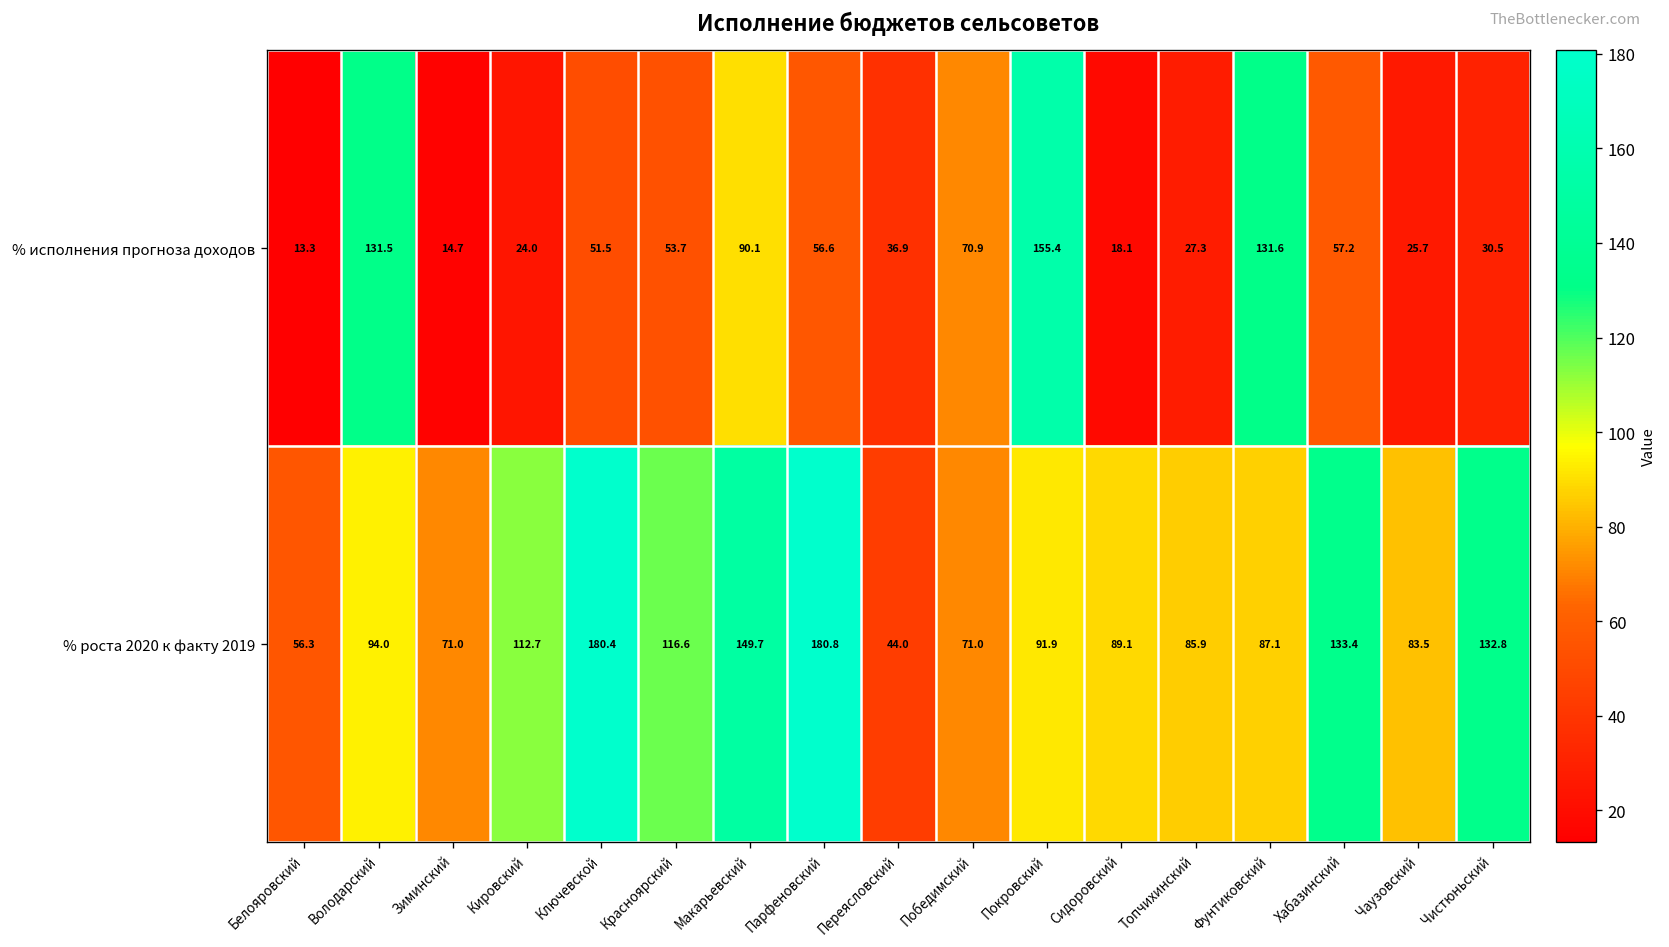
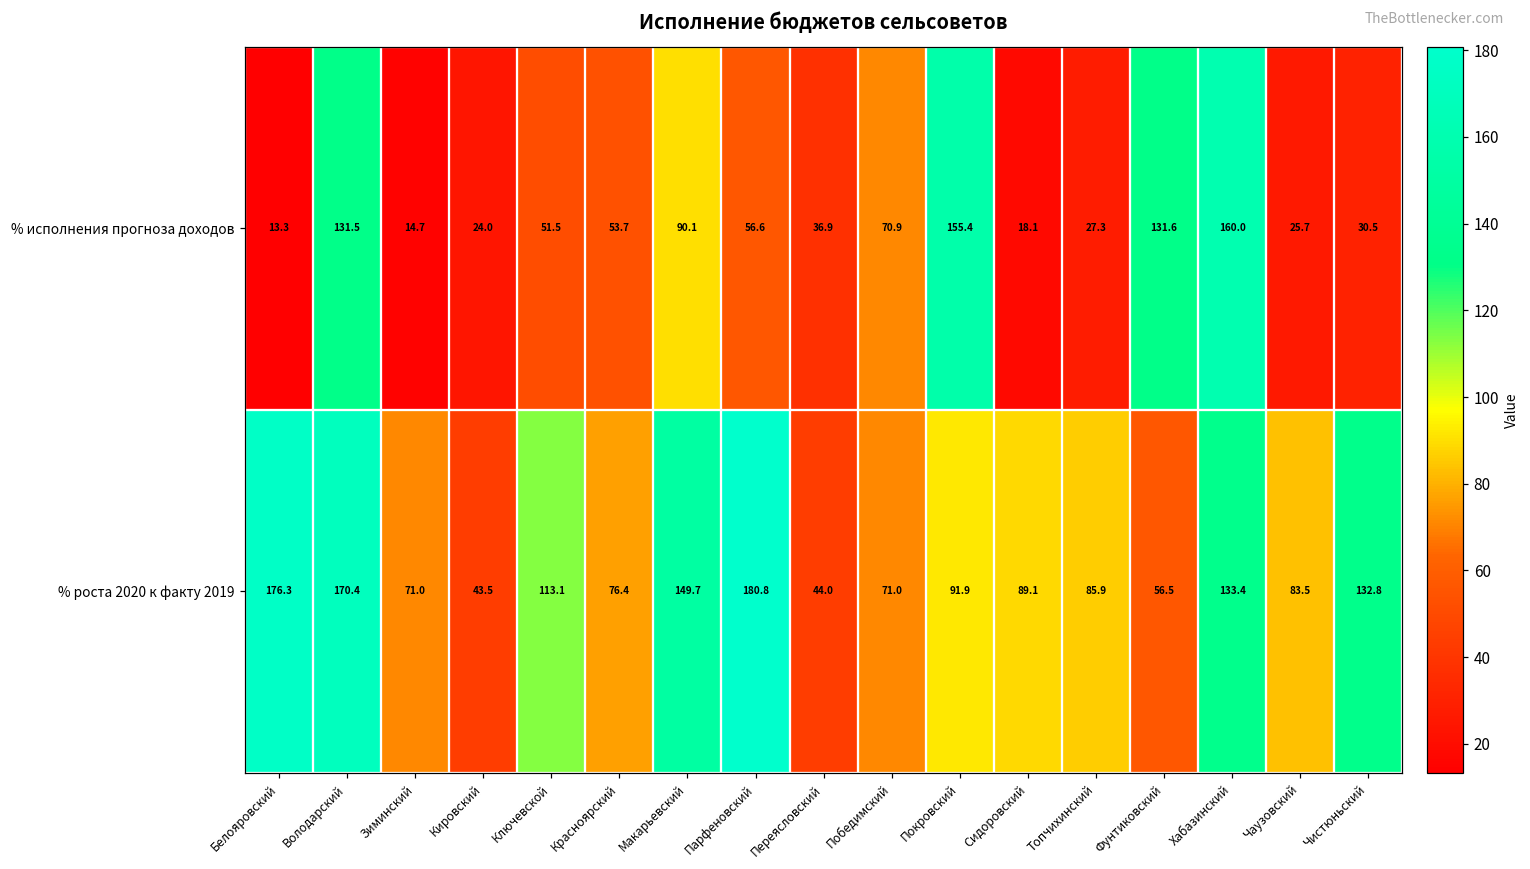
% исполнения прогноза доходов, Хабазинский: 57.2 -> 160.0
% роста 2020 к факту 2019, Белояровский: 56.3 -> 176.3
% роста 2020 к факту 2019, Володарский: 94.0 -> 170.4
% роста 2020 к факту 2019, Кировский: 112.7 -> 43.5
% роста 2020 к факту 2019, Ключевской: 180.4 -> 113.1
% роста 2020 к факту 2019, Красноярский: 116.6 -> 76.4
% роста 2020 к факту 2019, Фунтиковский: 87.1 -> 56.5
